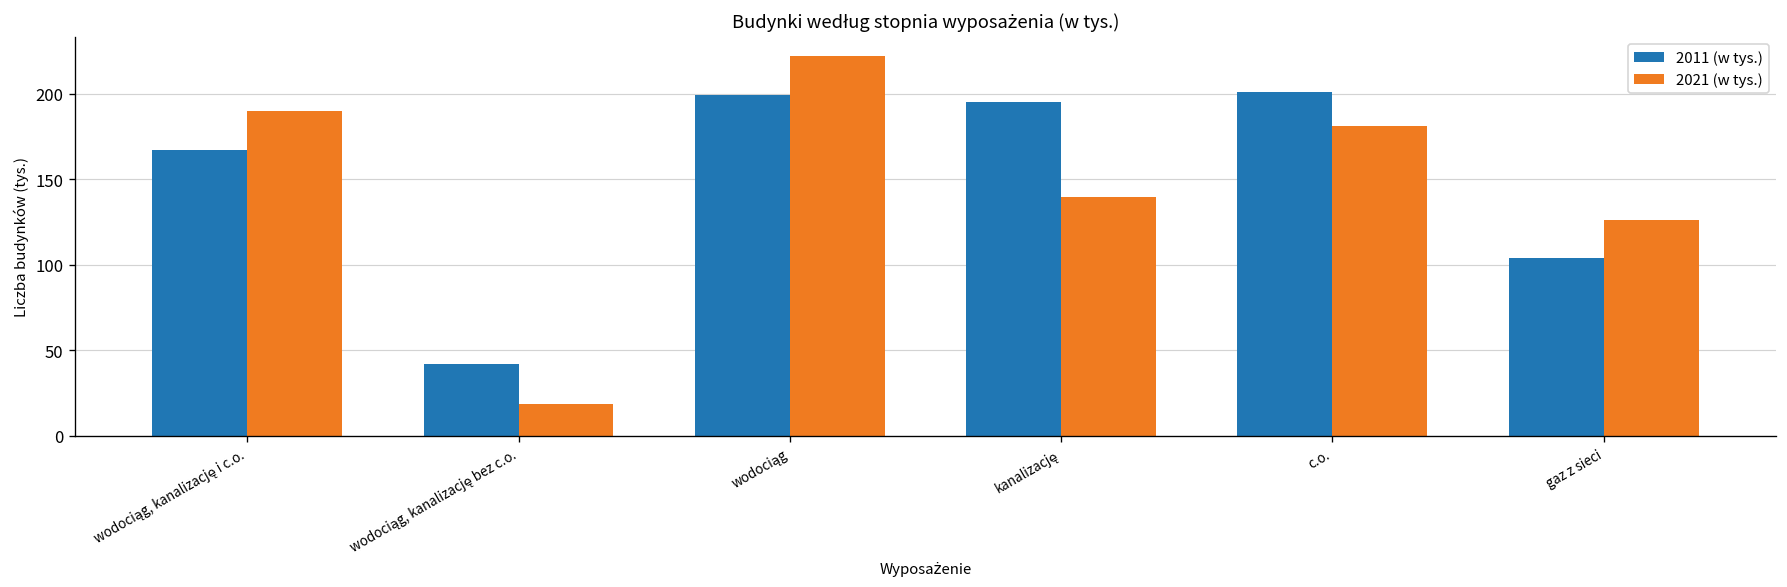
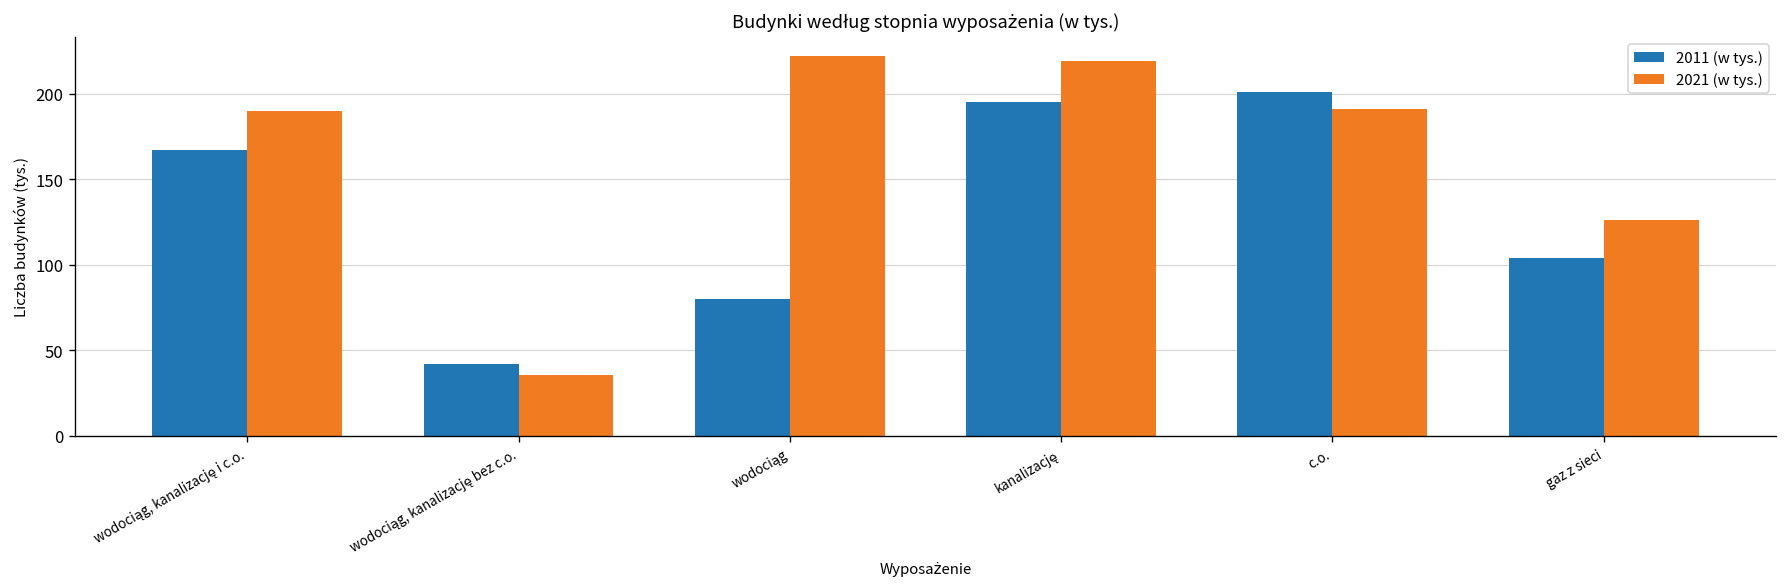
2021 (w tys.), wodociąg, kanalizację bez c.o.: 19 -> 35
2011 (w tys.), wodociąg: 200 -> 80
2021 (w tys.), kanalizację: 139 -> 219
2021 (w tys.), c.o.: 181 -> 191
